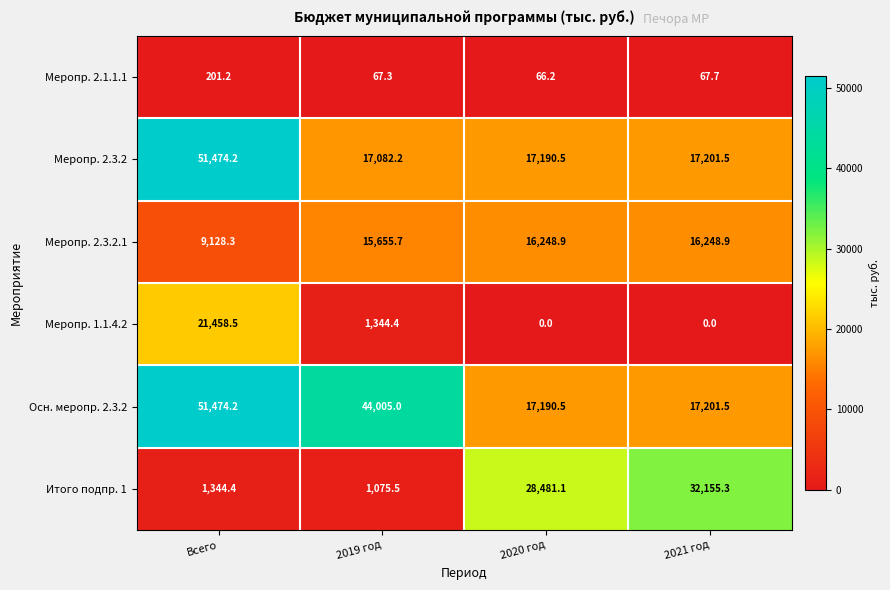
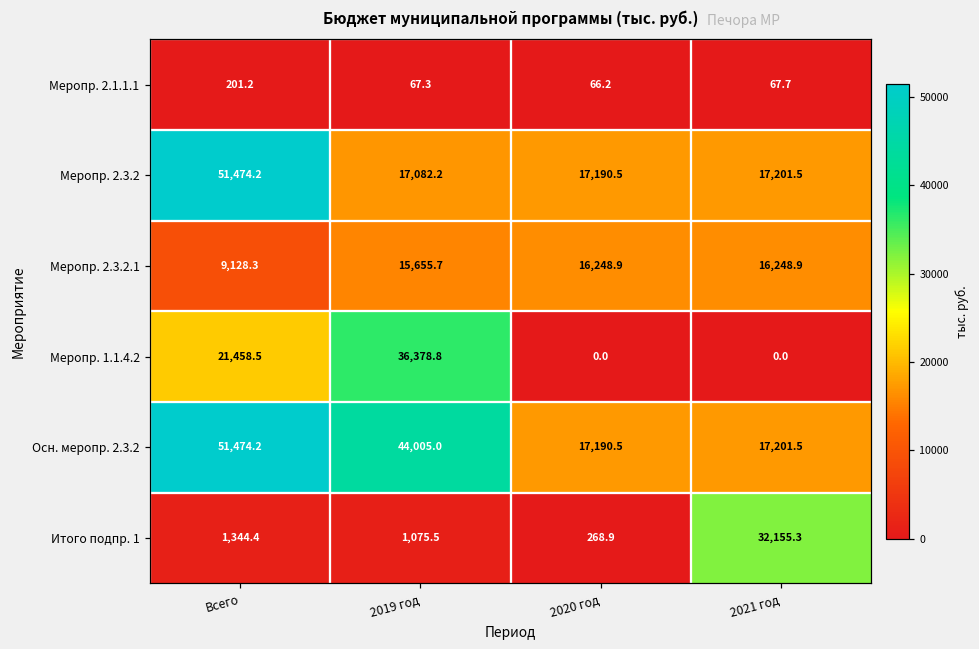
Меропр. 1.1.4.2, 2019 год: 1,344.4 -> 36,378.8
Итого подпр. 1, 2020 год: 28,481.1 -> 268.9
